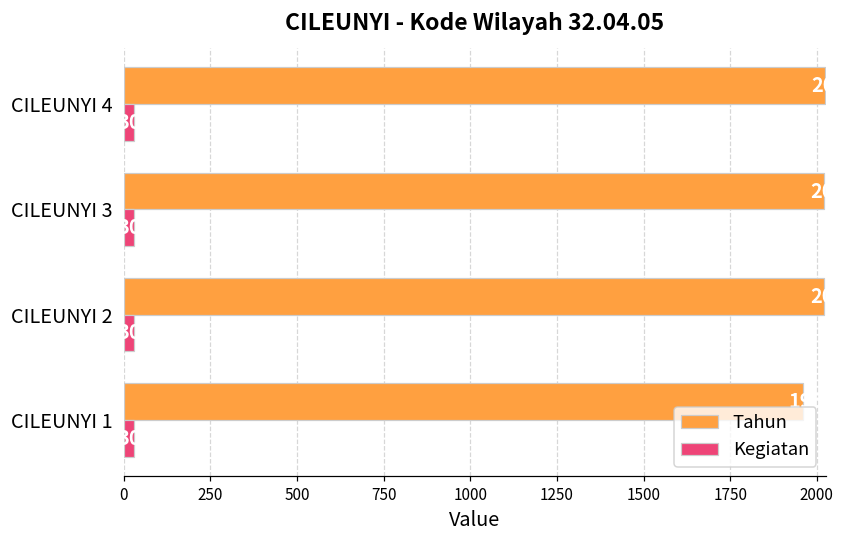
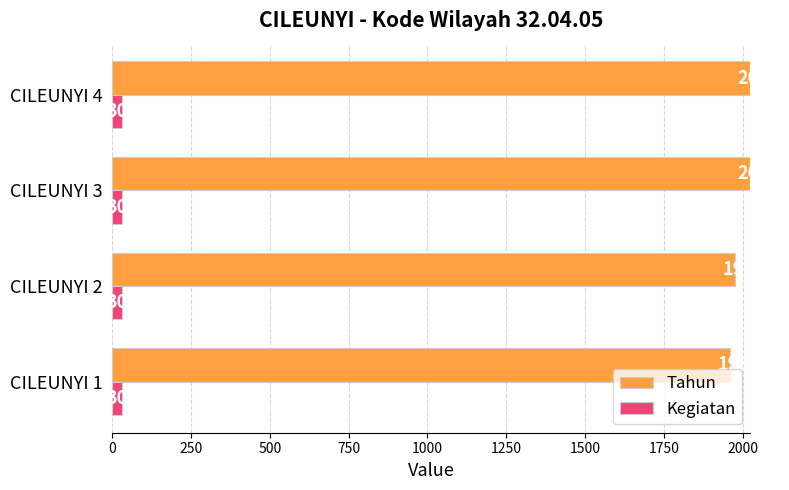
Tahun, CILEUNYI 2: 2020 -> 1980
